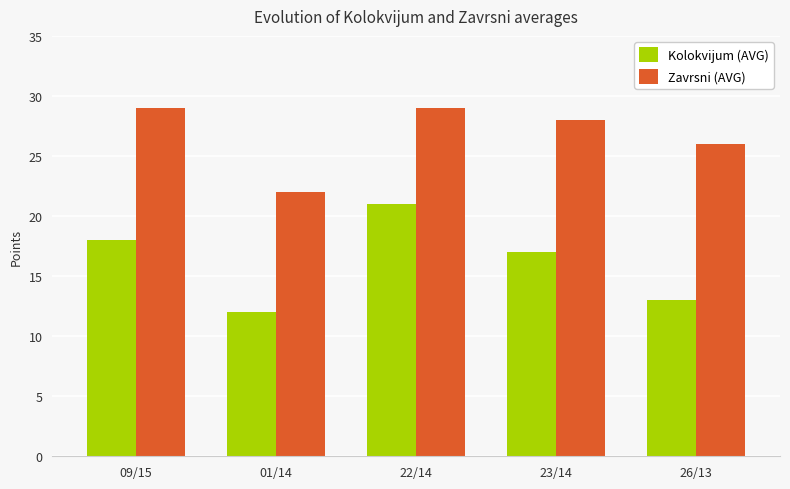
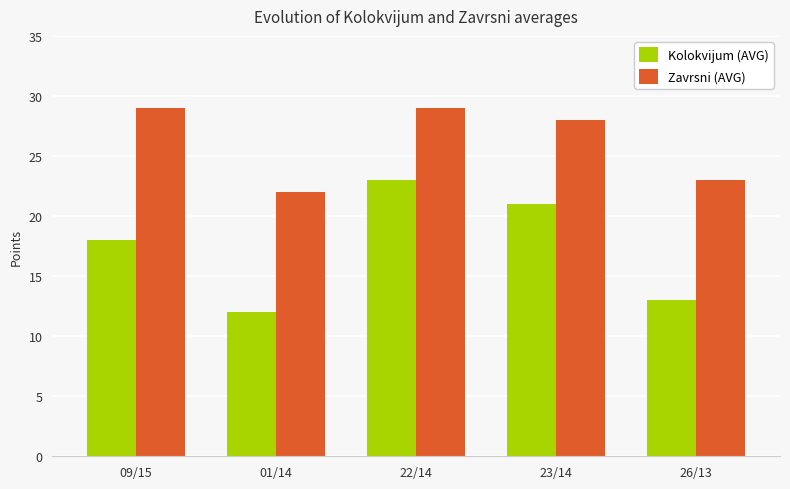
Kolokvijum (AVG), 22/14: 21 -> 23
Kolokvijum (AVG), 23/14: 17 -> 21
Zavrsni (AVG), 26/13: 26 -> 23
